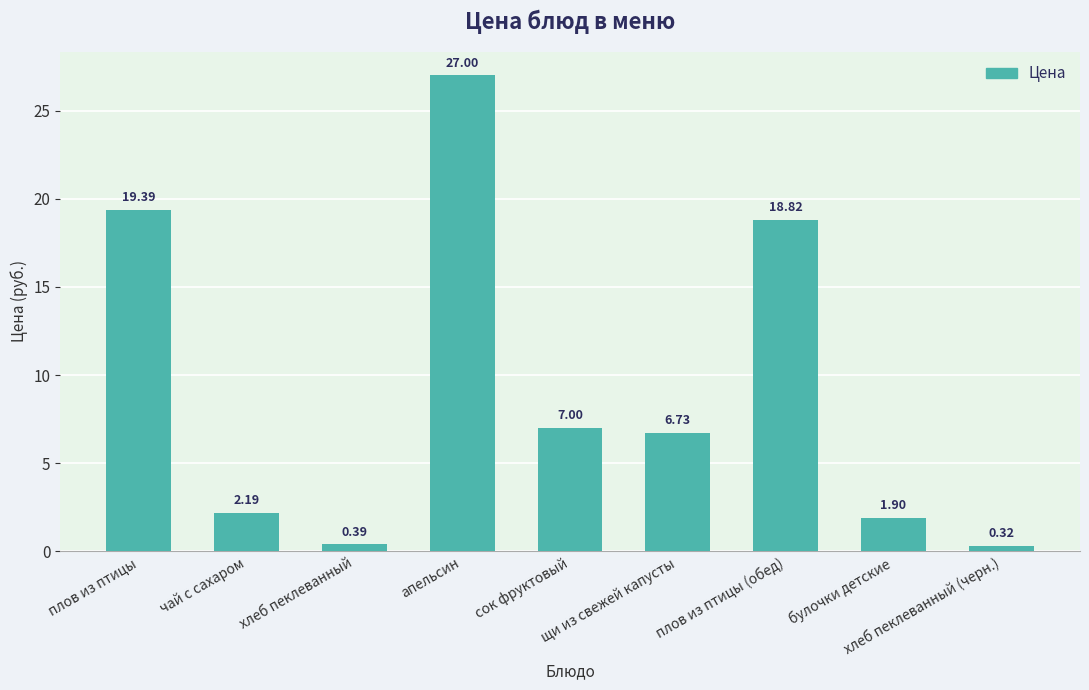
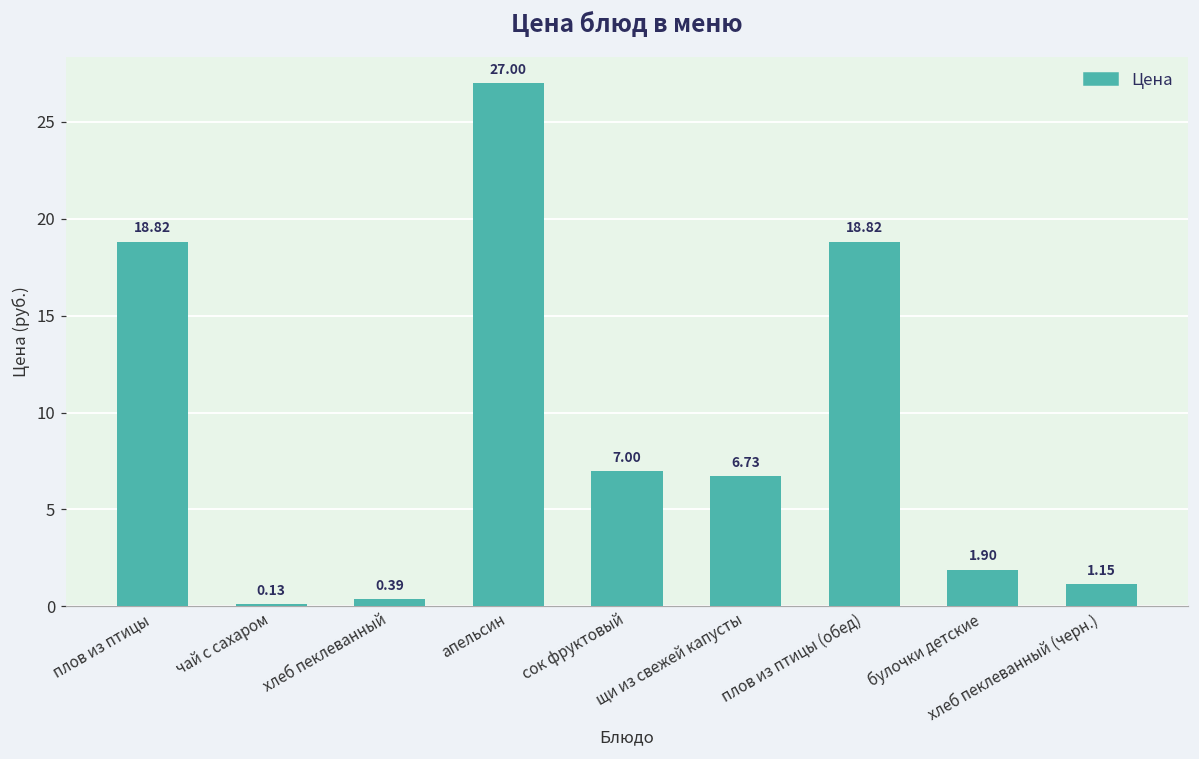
плов из птицы: 19.39 -> 18.82
чай с сахаром: 2.19 -> 0.13
хлеб пеклеванный (черн.): 0.32 -> 1.15
